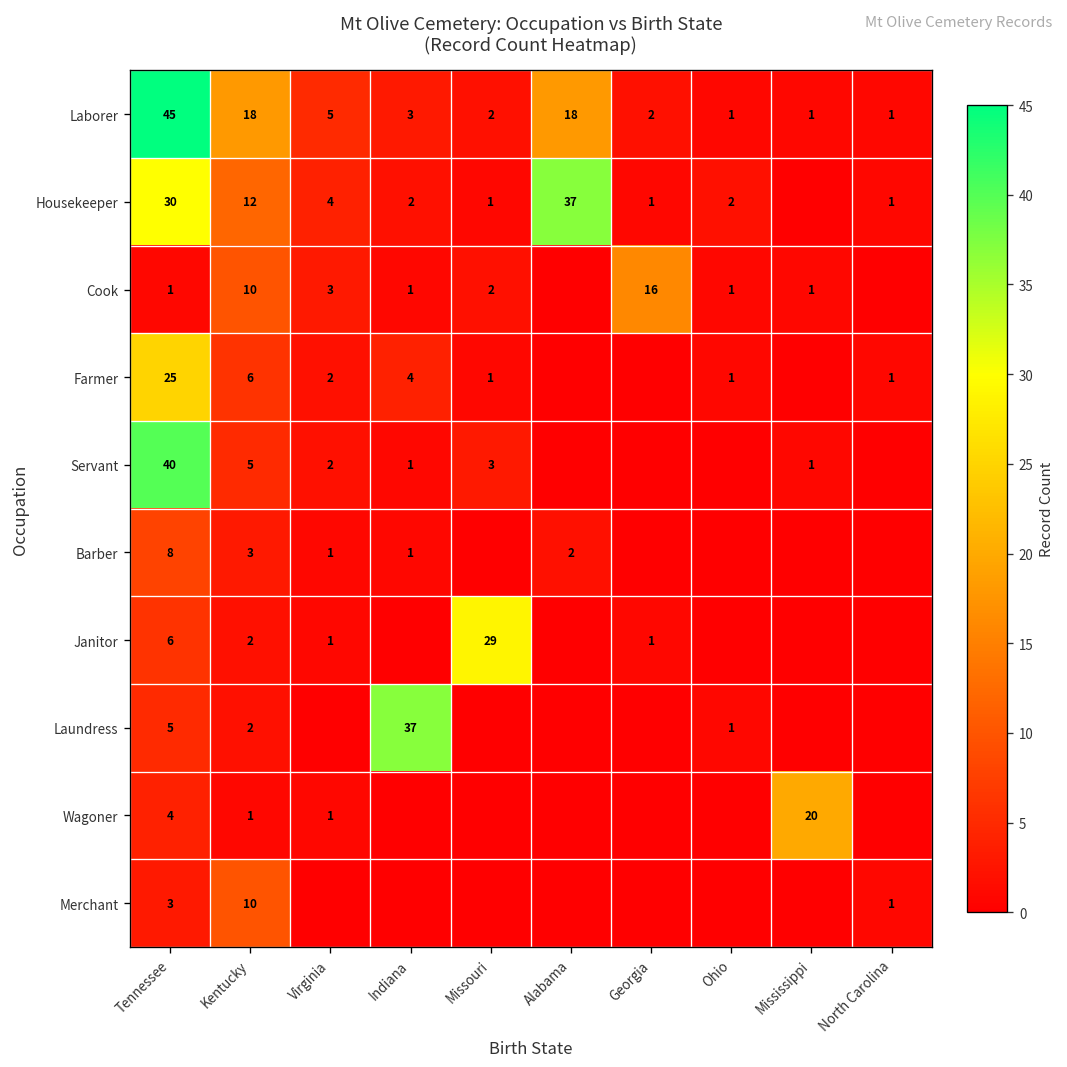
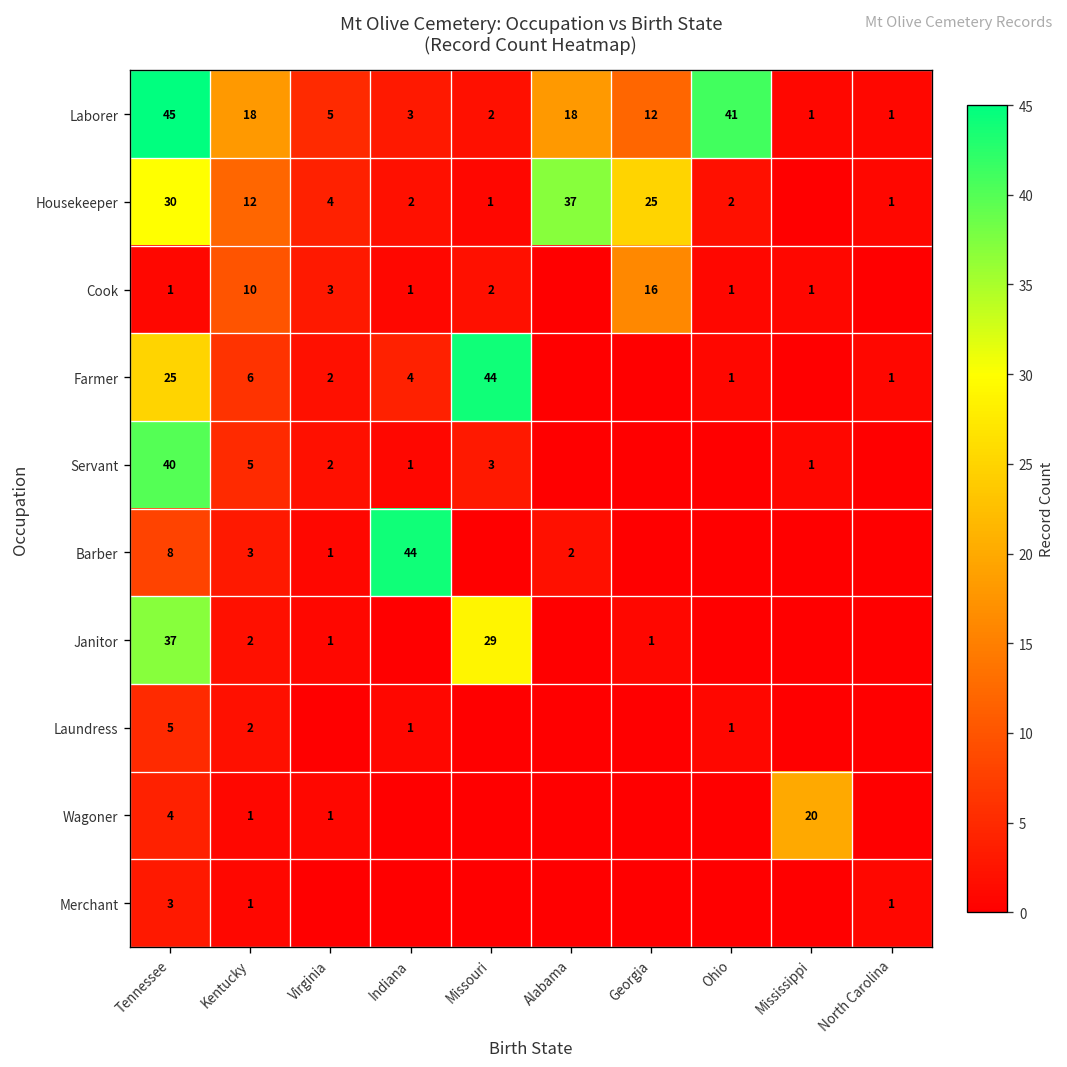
Laborer, Georgia: 2 -> 12
Laborer, Ohio: 1 -> 41
Housekeeper, Georgia: 1 -> 25
Farmer, Missouri: 1 -> 44
Barber, Indiana: 1 -> 44
Janitor, Tennessee: 6 -> 37
Laundress, Indiana: 37 -> 1
Merchant, Kentucky: 10 -> 1
